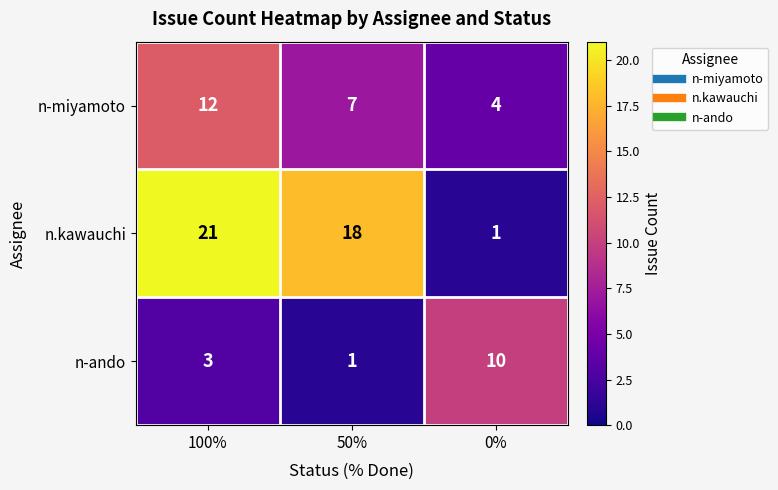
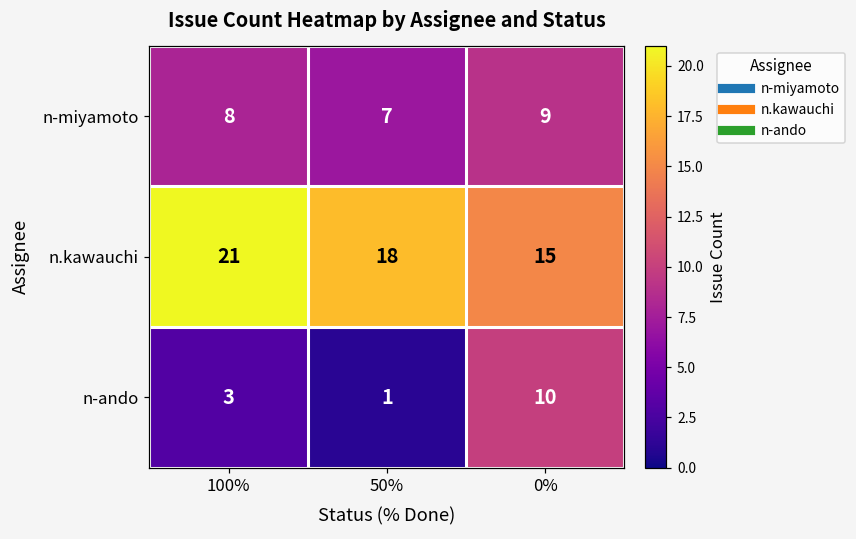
n-miyamoto, 100%: 12 -> 8
n-miyamoto, 0%: 4 -> 9
n.kawauchi, 0%: 1 -> 15
